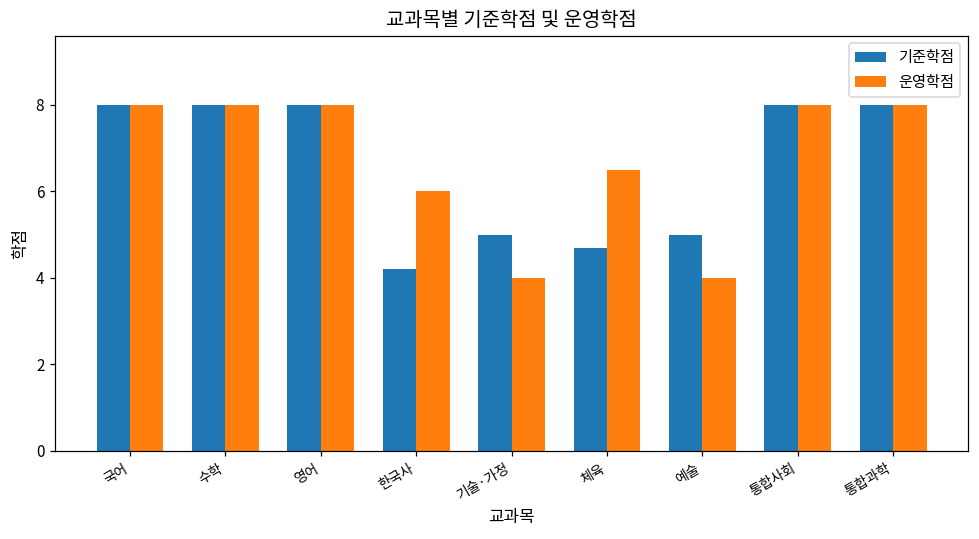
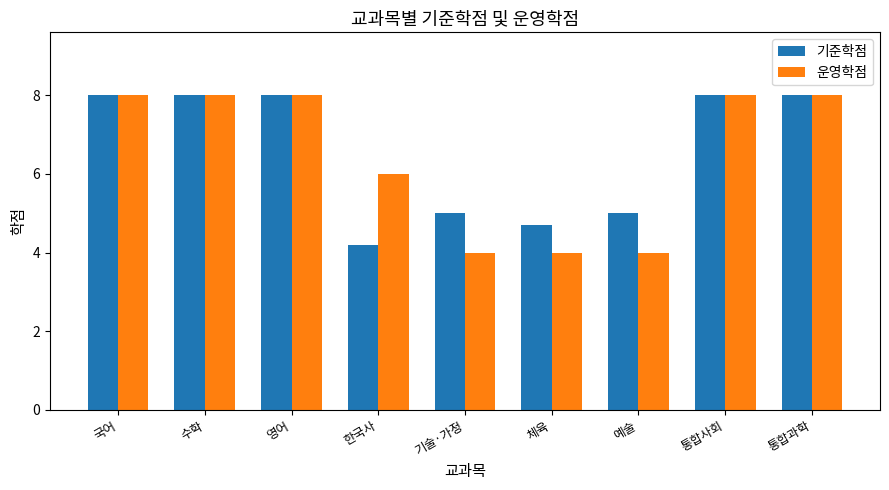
운영학점, 체육: 6.5 -> 4.0
